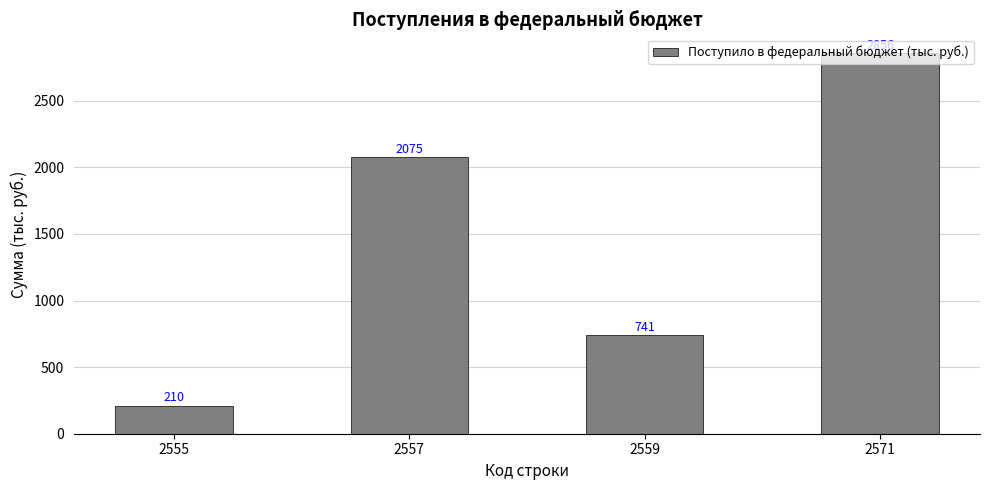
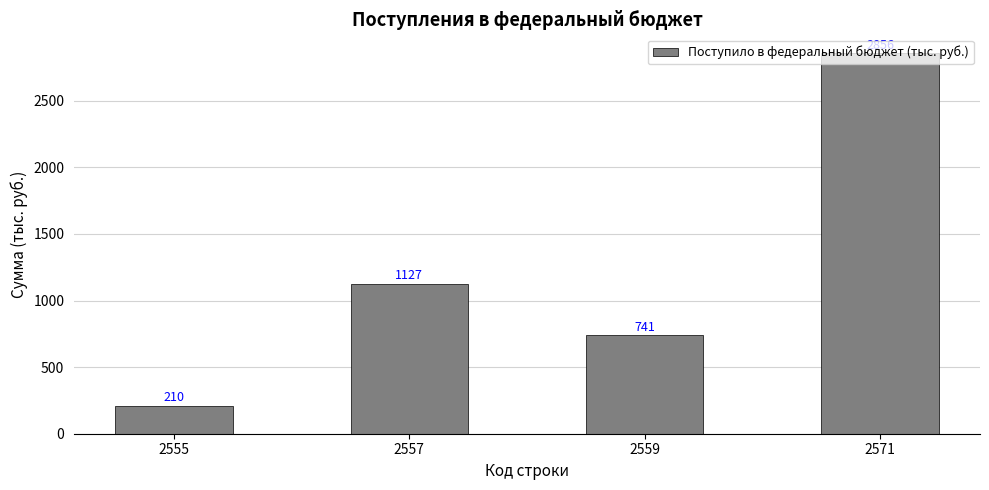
2557: 2075 -> 1127
